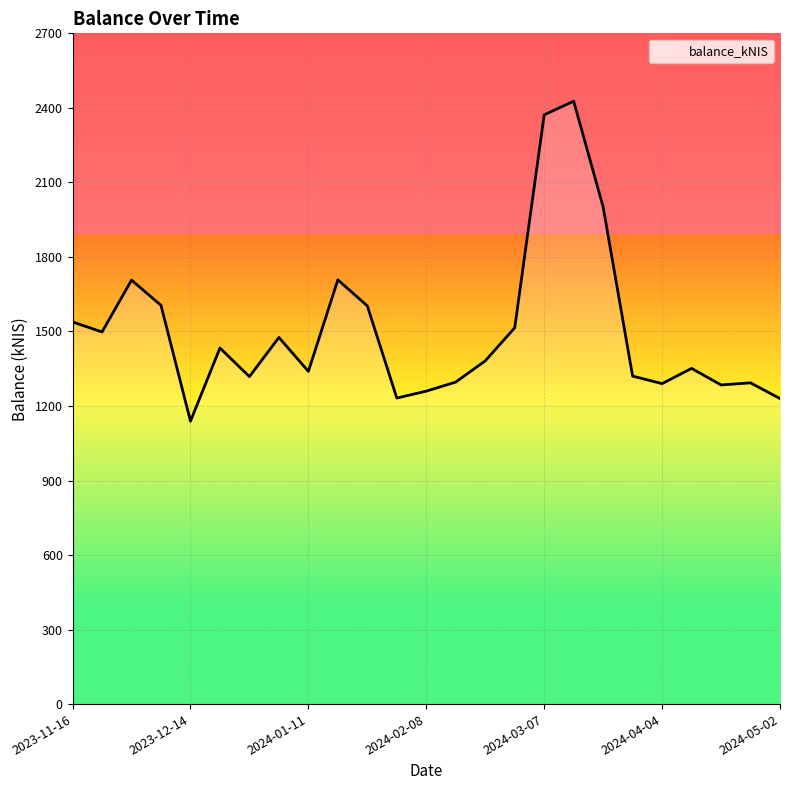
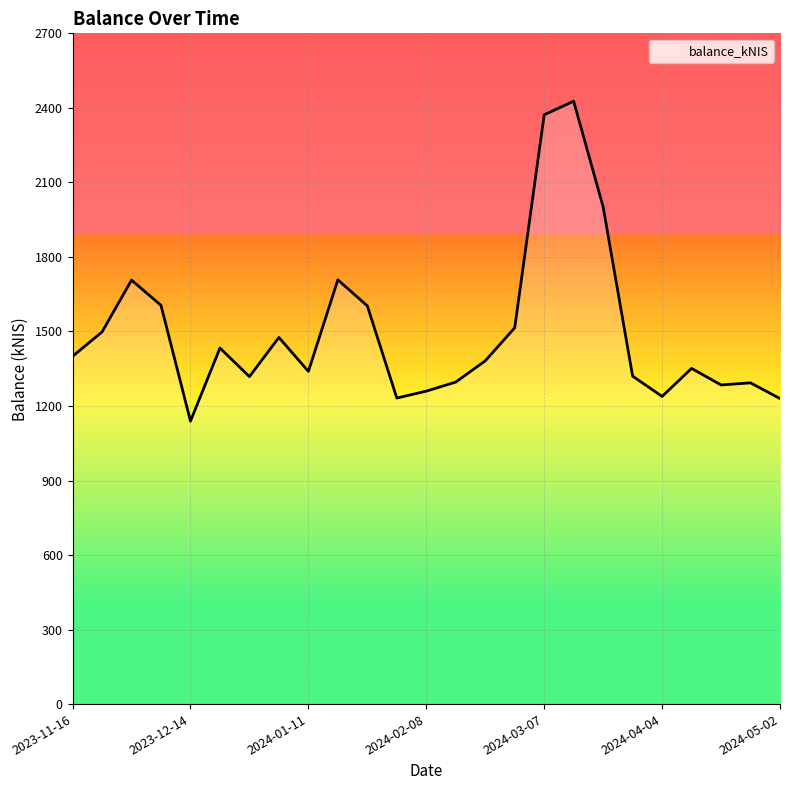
2023-11-16: 1540 -> 1400
2024-04-04: 1290 -> 1240
